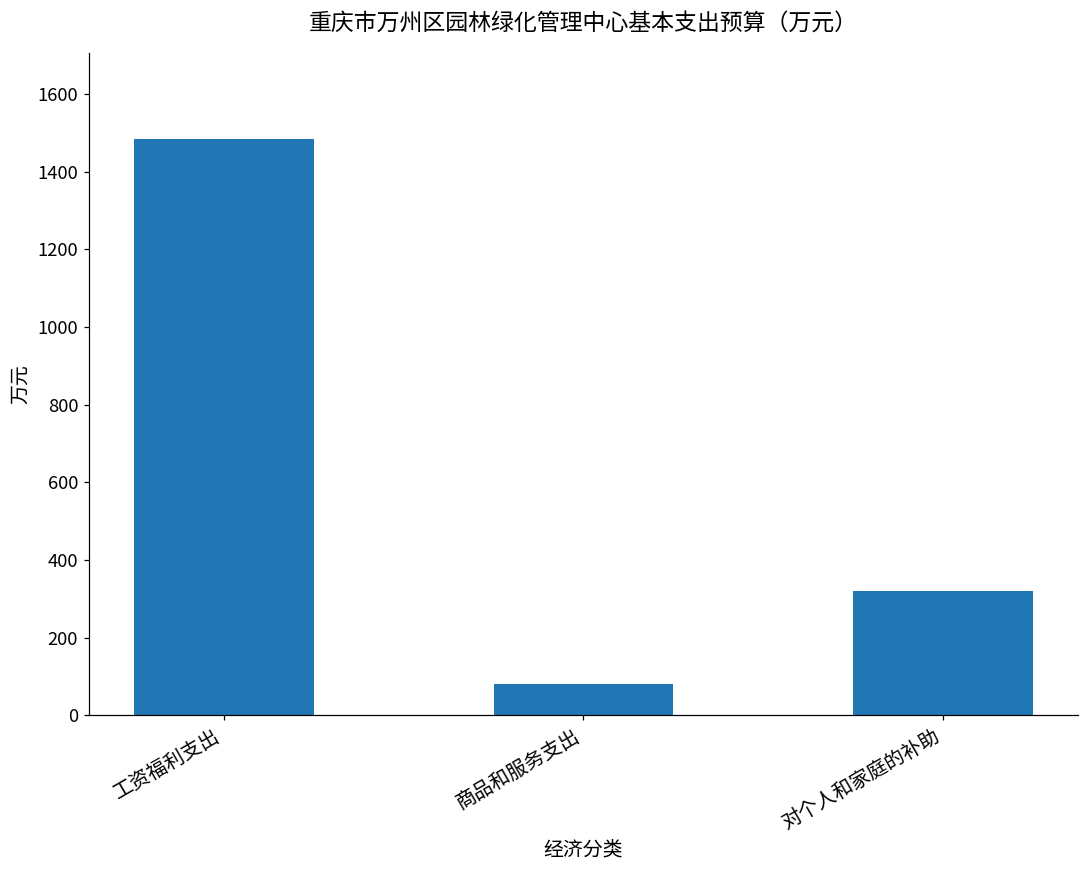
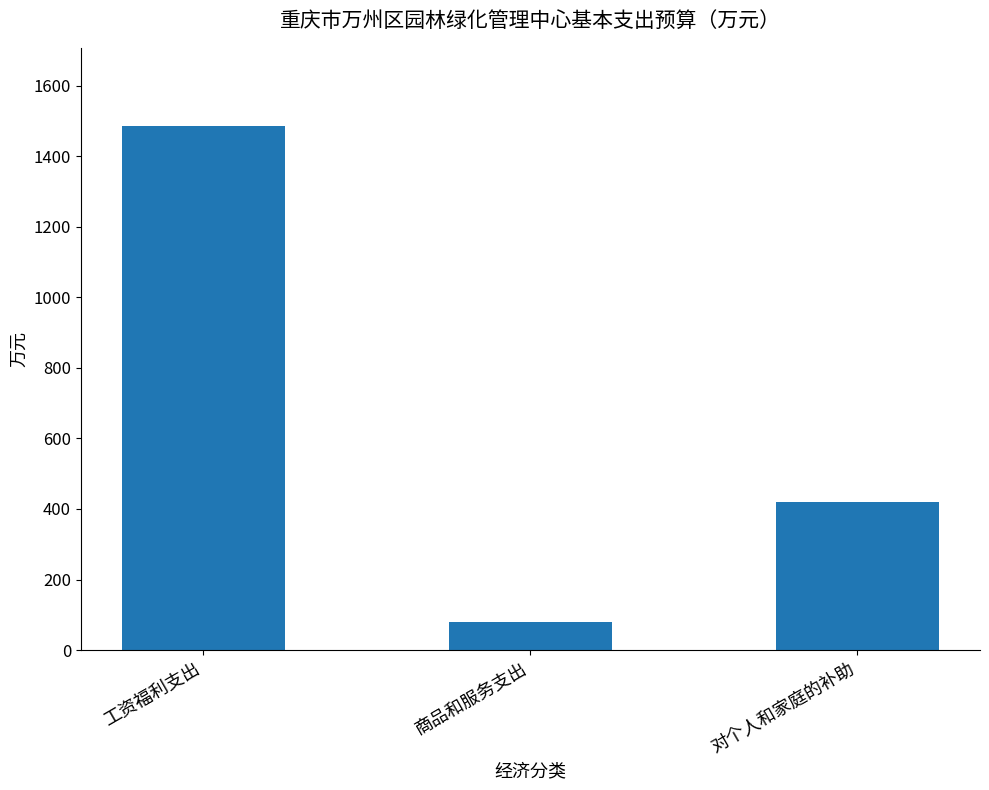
对个人和家庭的补助: 320 -> 420
